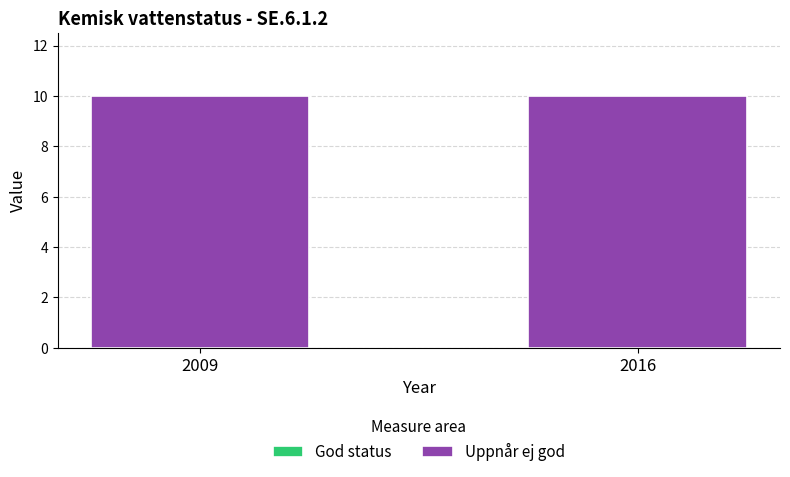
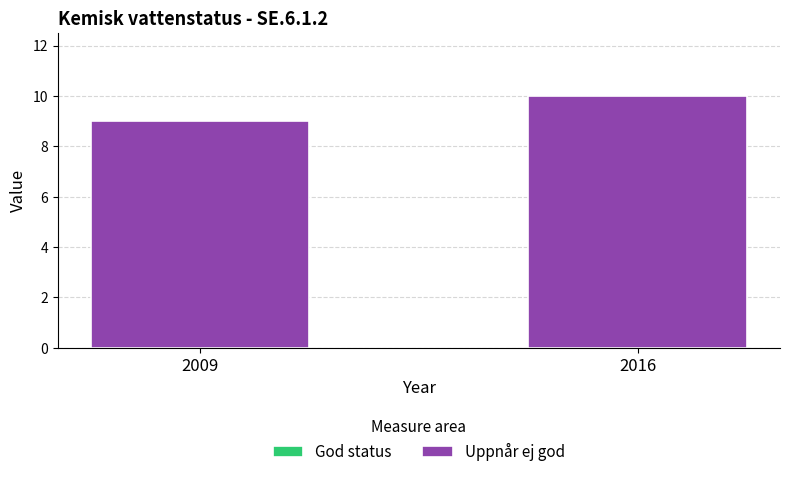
Uppnår ej god, 2009: 10 -> 9
